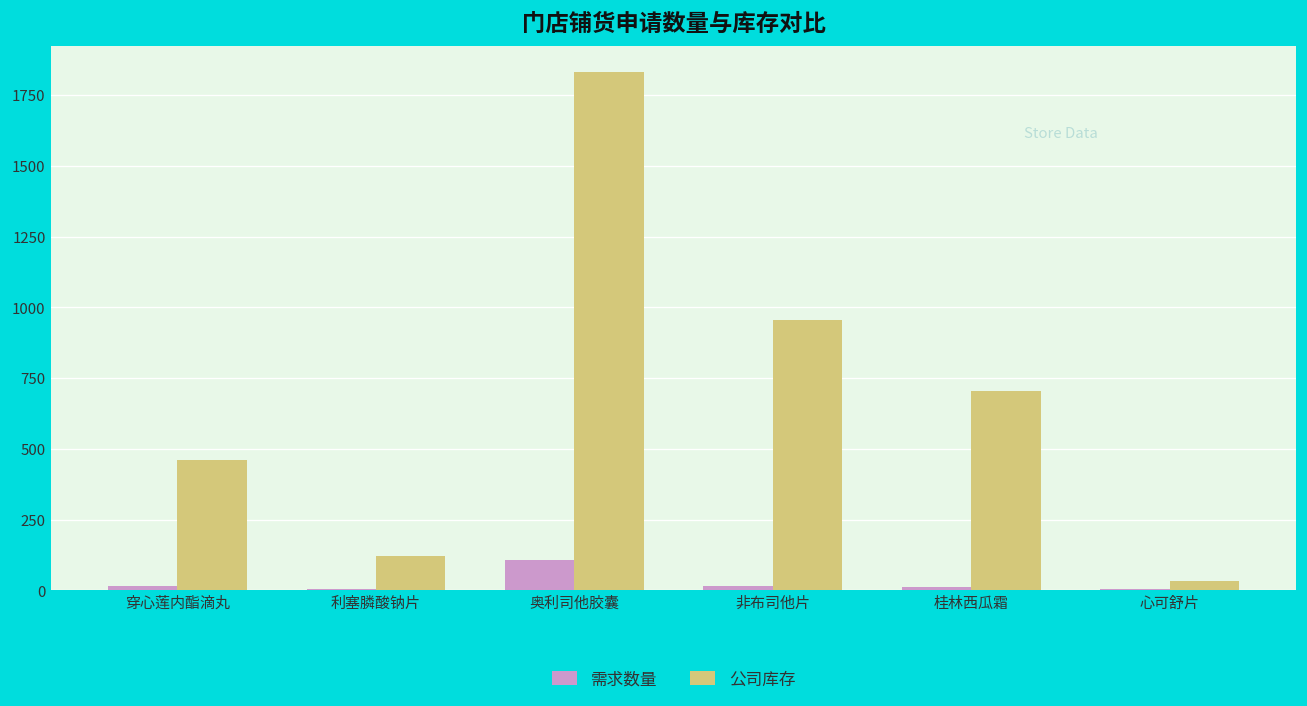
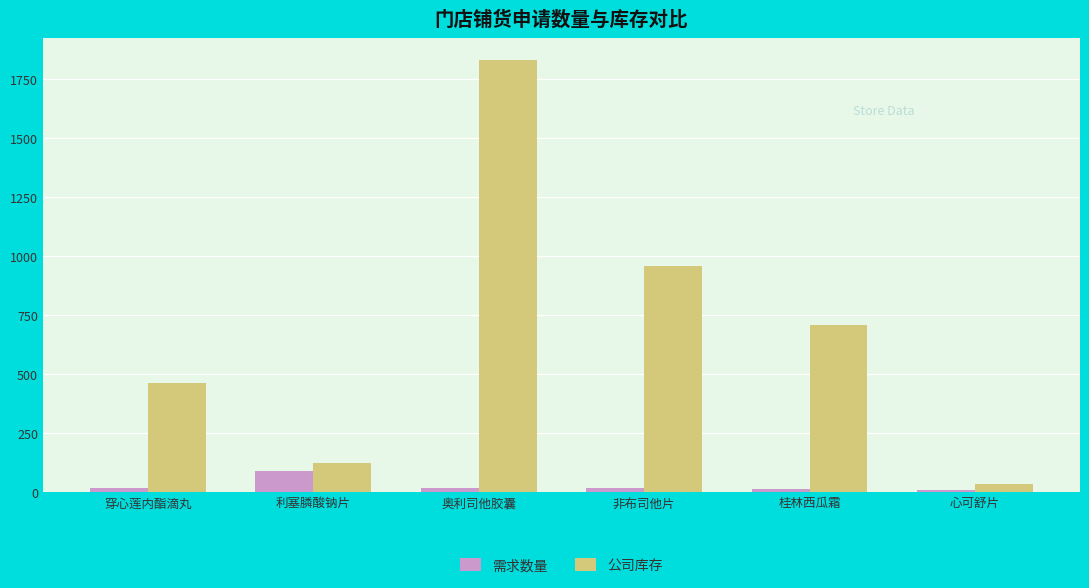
需求数量, 利塞膦酸钠片: 10 -> 90
需求数量, 奥利司他胶囊: 110 -> 20
